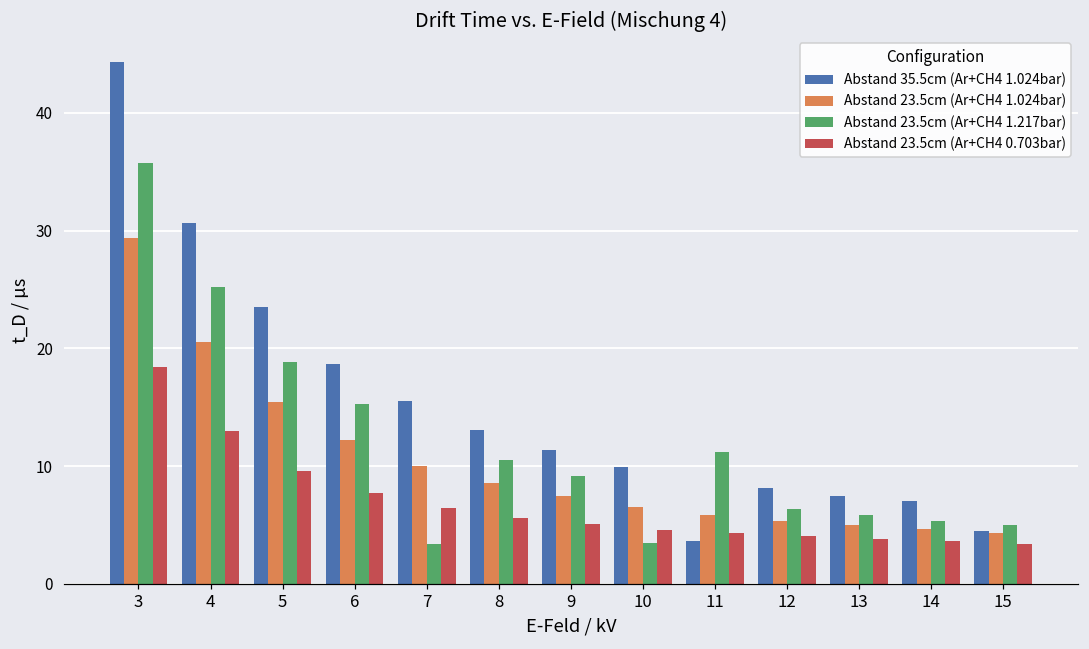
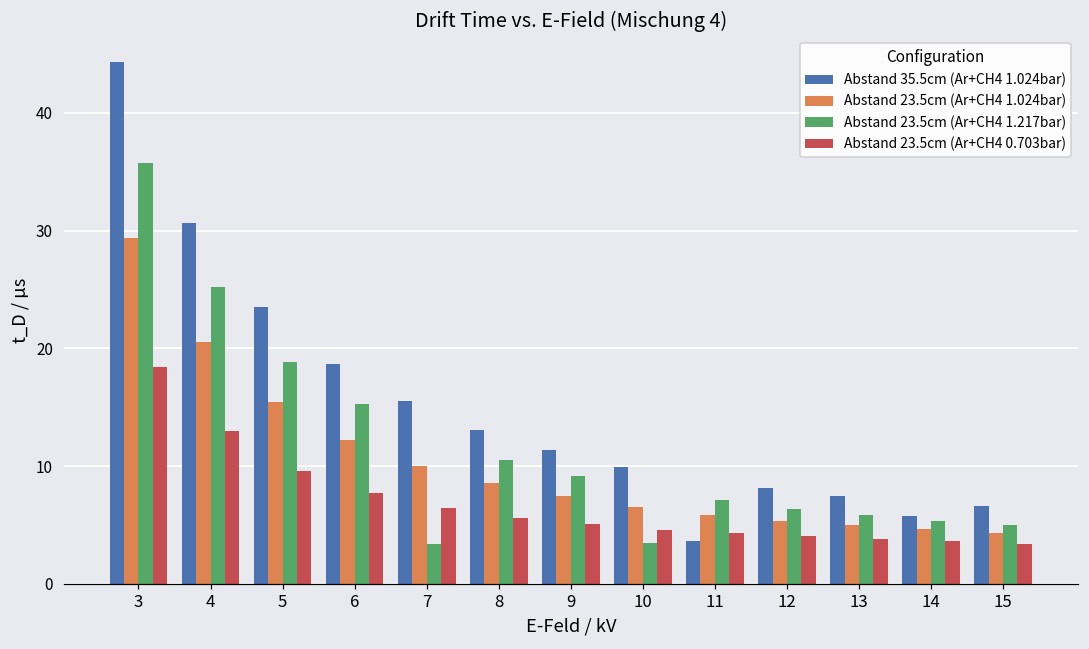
Abstand 23.5cm (Ar+CH4 1.217bar), 11: 11.2 -> 7.2
Abstand 35.5cm (Ar+CH4 1.024bar), 14: 7.0 -> 5.7
Abstand 35.5cm (Ar+CH4 1.024bar), 15: 4.5 -> 6.6
